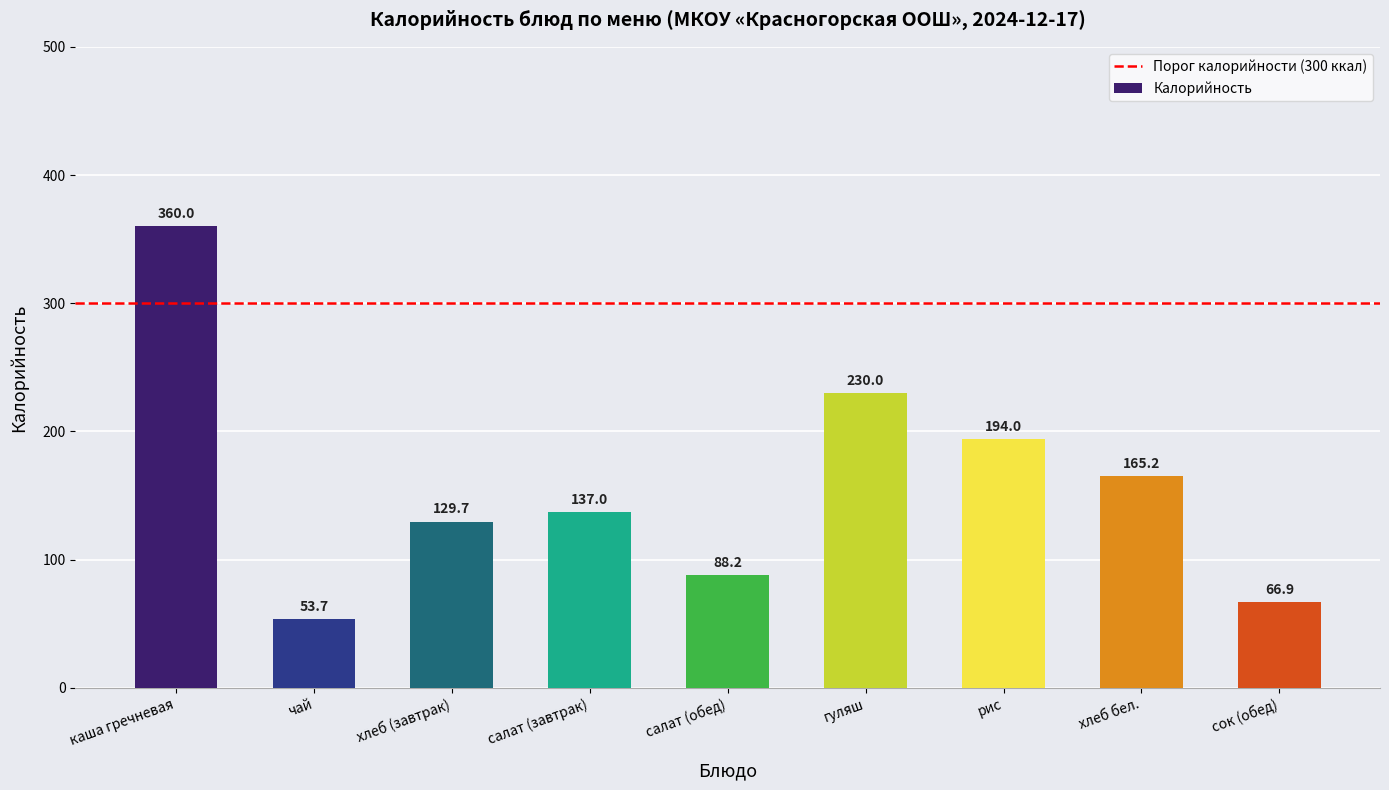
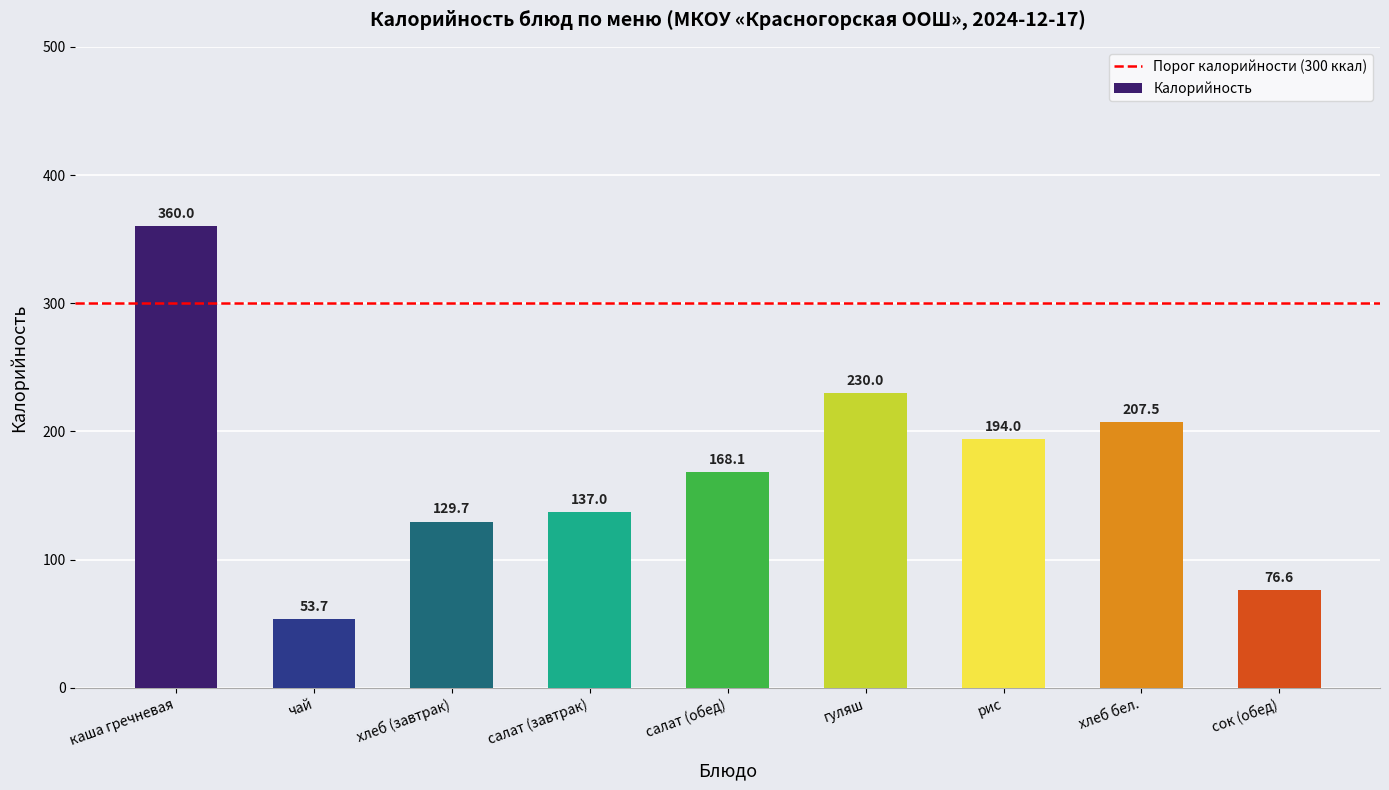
салат (обед): 88.2 -> 168.1
хлеб бел.: 165.2 -> 207.5
сок (обед): 66.9 -> 76.6
